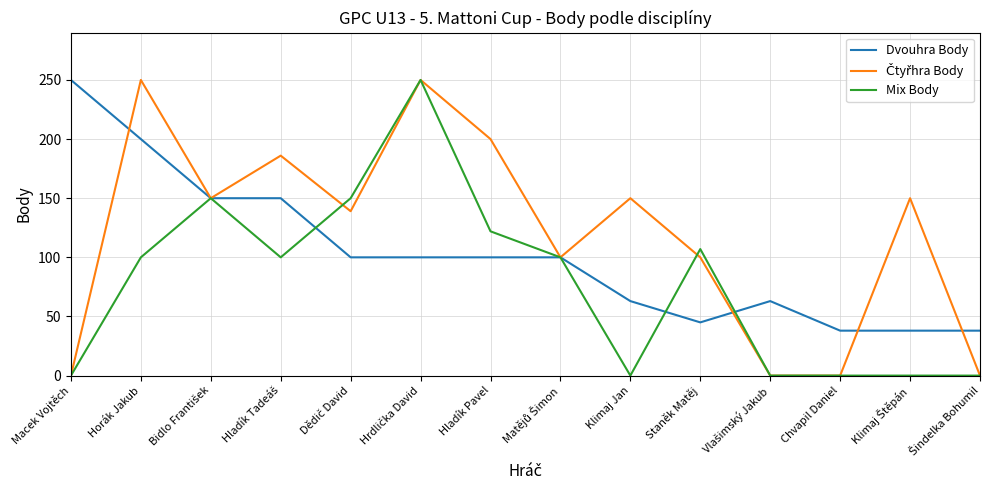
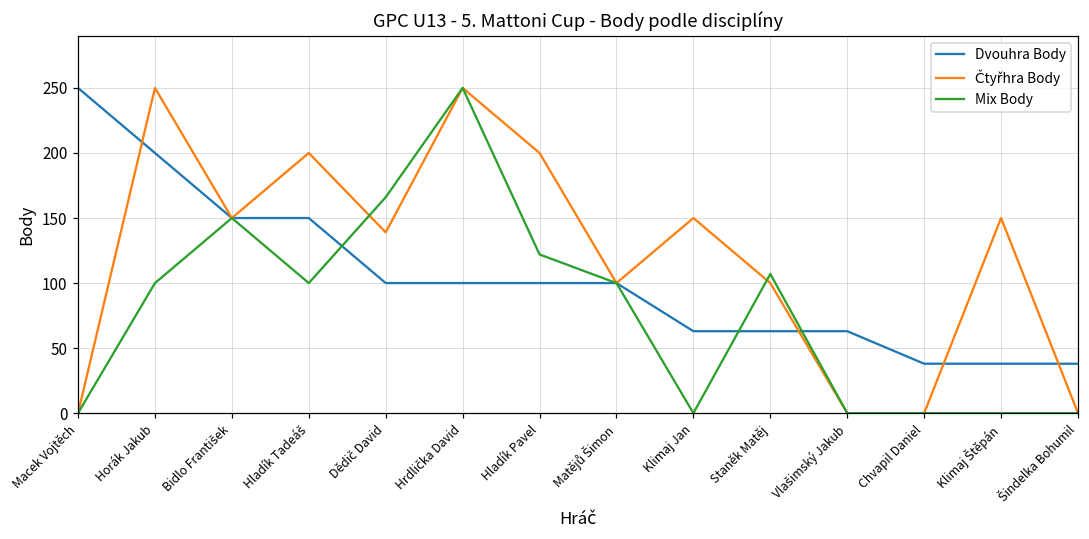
Čtyřhra Body, Hladík Tadeáš: 186 -> 200
Mix Body, Dědič David: 150 -> 166
Dvouhra Body, Staněk Matěj: 45 -> 63
